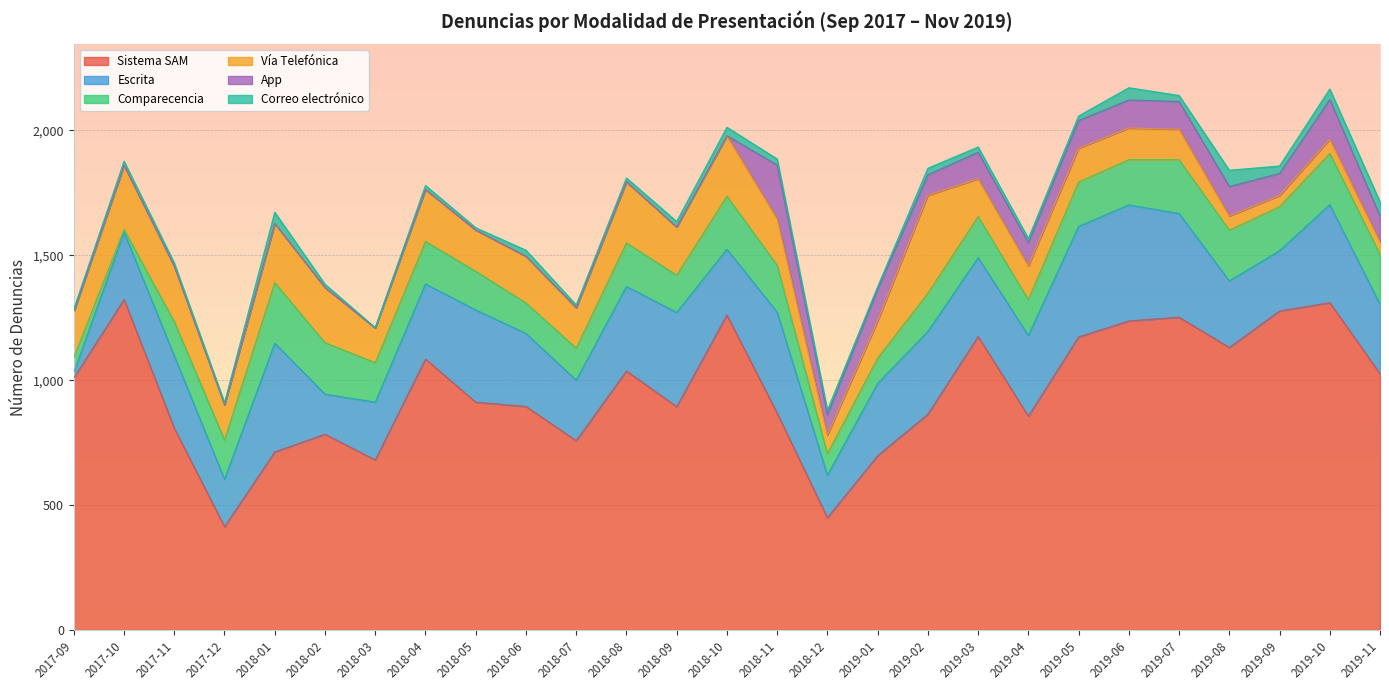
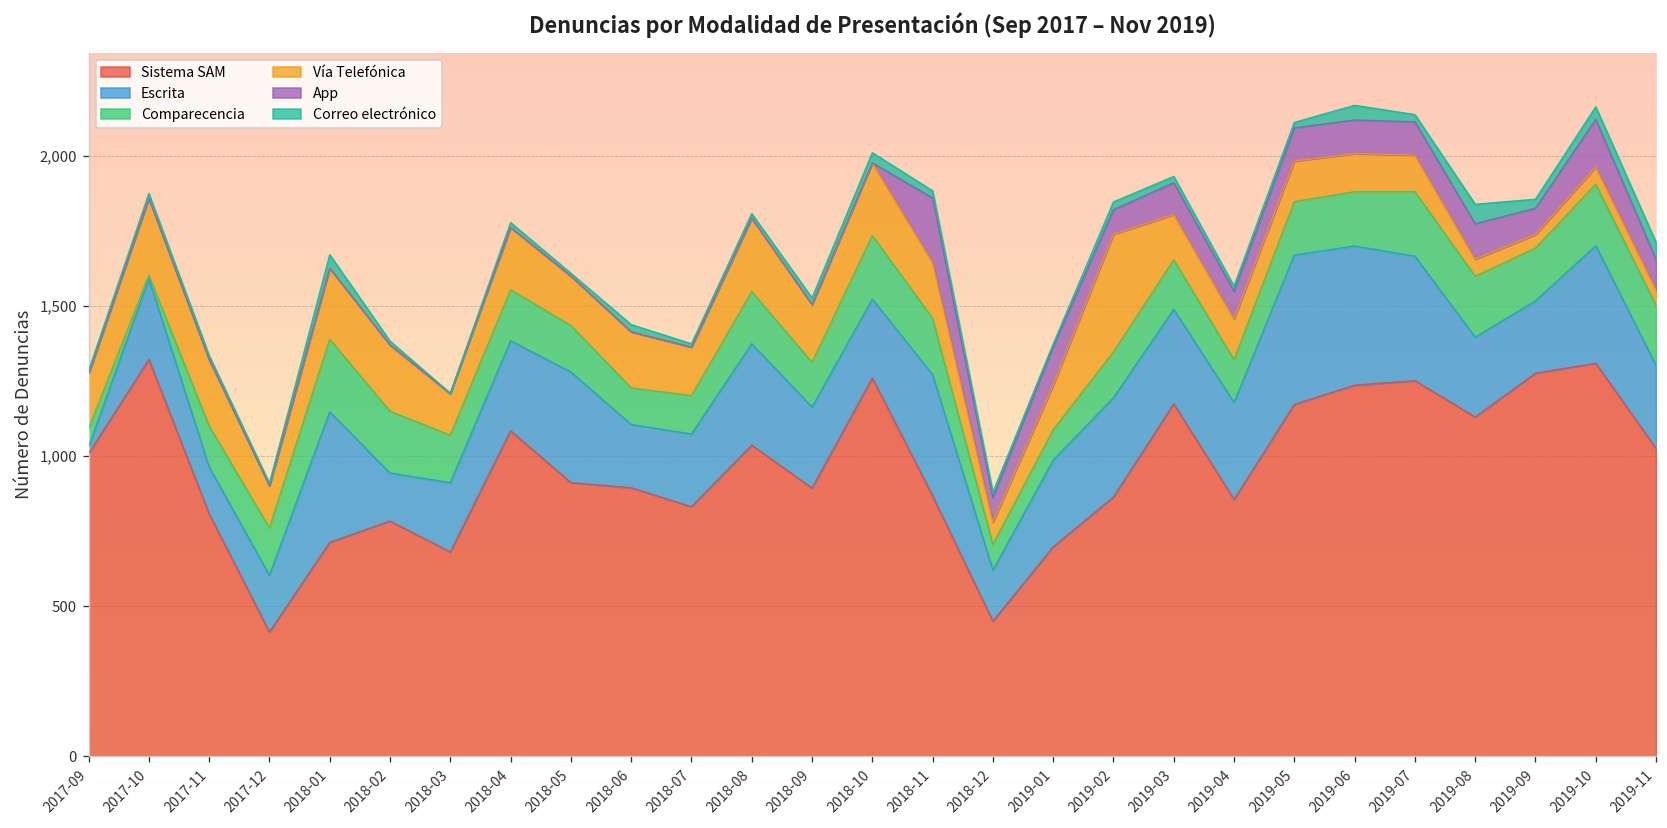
Escrita, 2017-11: 290 -> 160
Escrita, 2018-06: 290 -> 210
Sistema SAM, 2018-07: 760 -> 830
Escrita, 2018-09: 380 -> 270
Escrita, 2019-05: 440 -> 500
